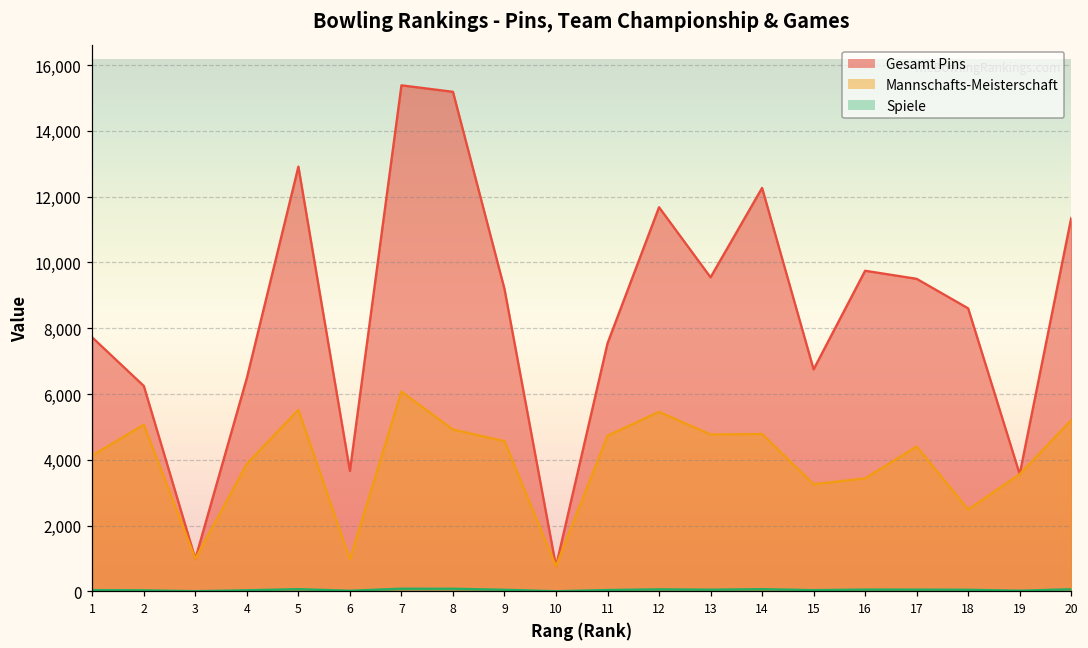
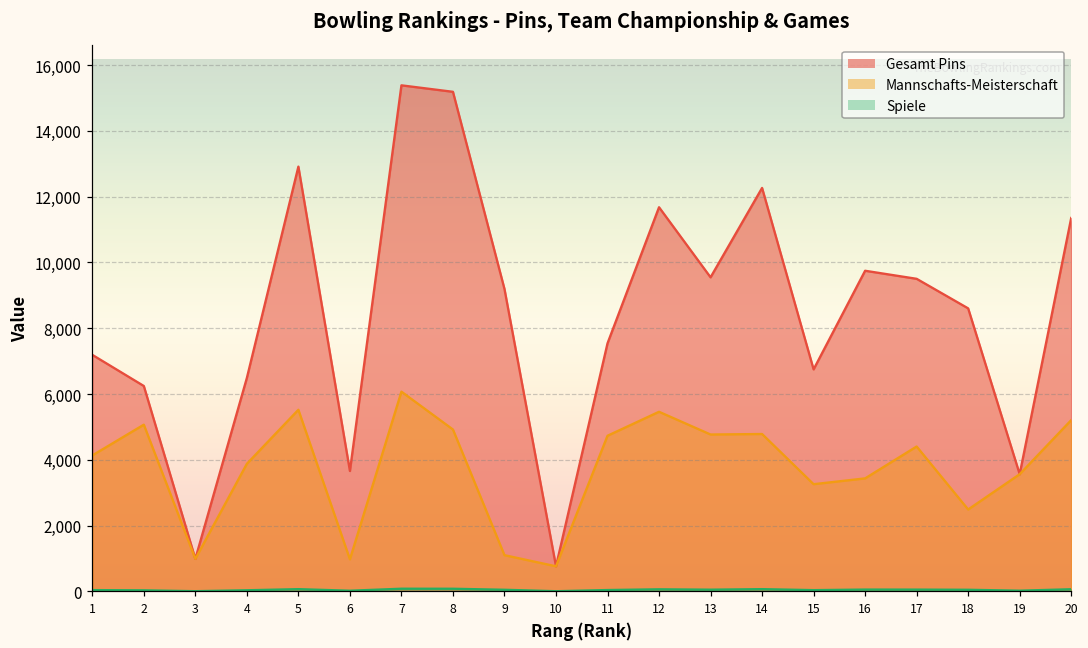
Gesamt Pins, 1: 7,700 -> 7,200
Mannschafts-Meisterschaft, 9: 4,600 -> 1,100
